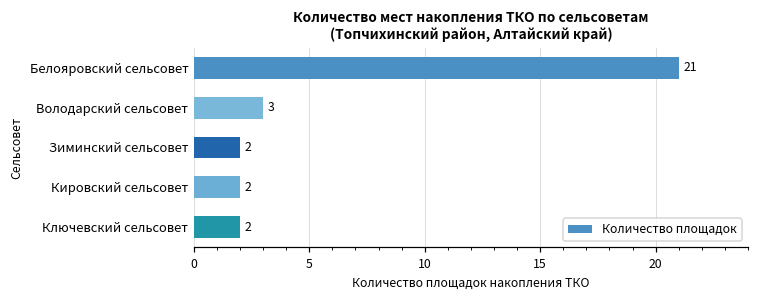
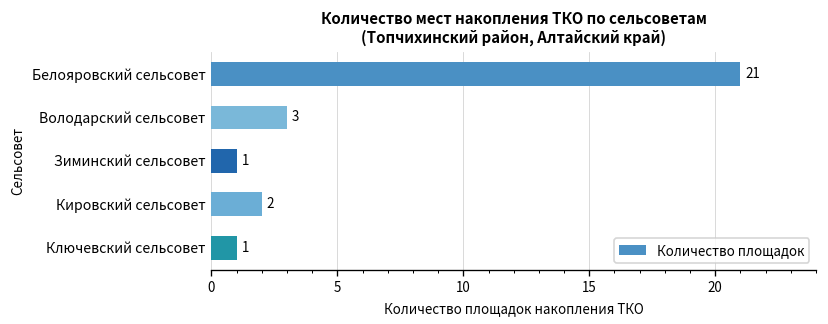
Зиминский сельсовет: 2 -> 1
Ключевский сельсовет: 2 -> 1
